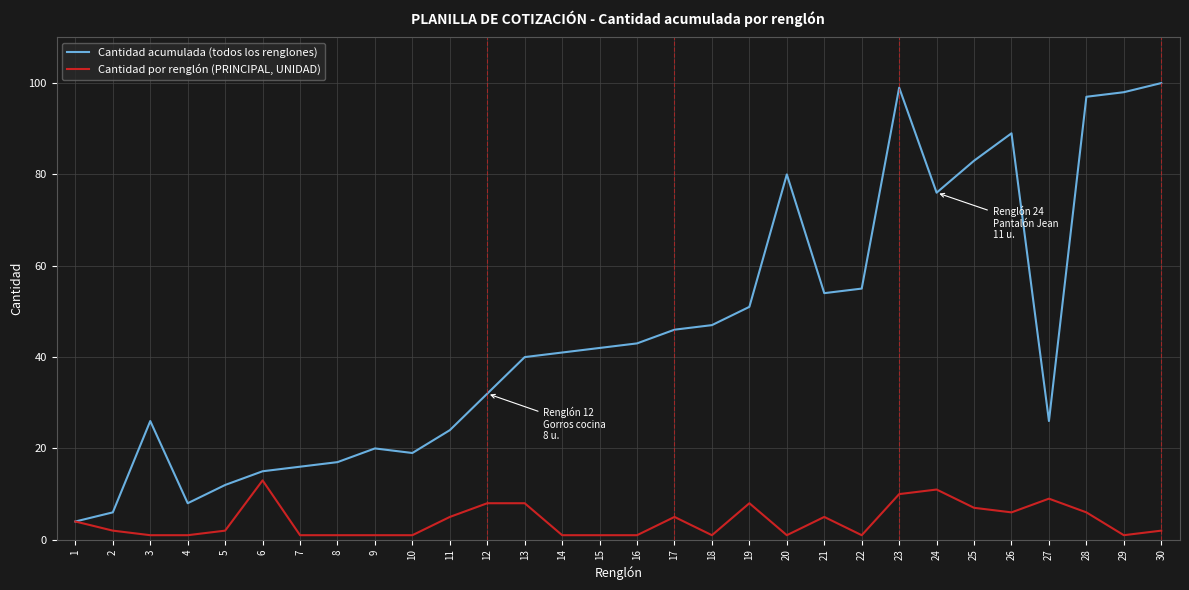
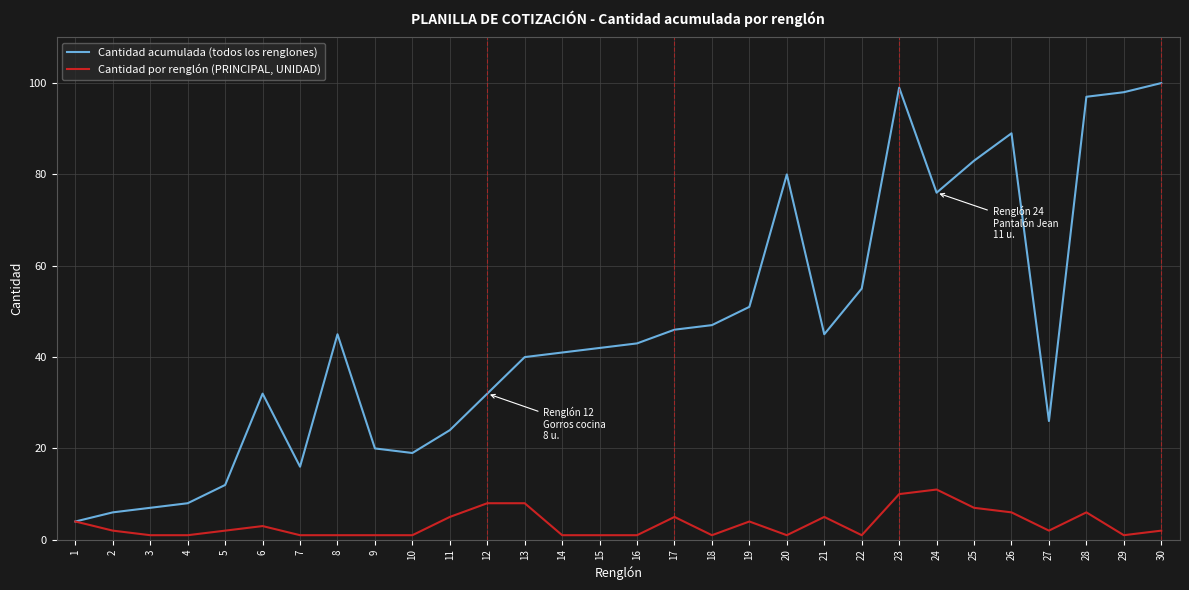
Cantidad acumulada (todos los renglones), 3: 26 -> 7
Cantidad acumulada (todos los renglones), 6: 15 -> 32
Cantidad por renglón (PRINCIPAL, UNIDAD), 6: 13 -> 3
Cantidad acumulada (todos los renglones), 8: 17 -> 45
Cantidad por renglón (PRINCIPAL, UNIDAD), 19: 8 -> 4
Cantidad acumulada (todos los renglones), 21: 54 -> 45
Cantidad por renglón (PRINCIPAL, UNIDAD), 27: 9 -> 2
